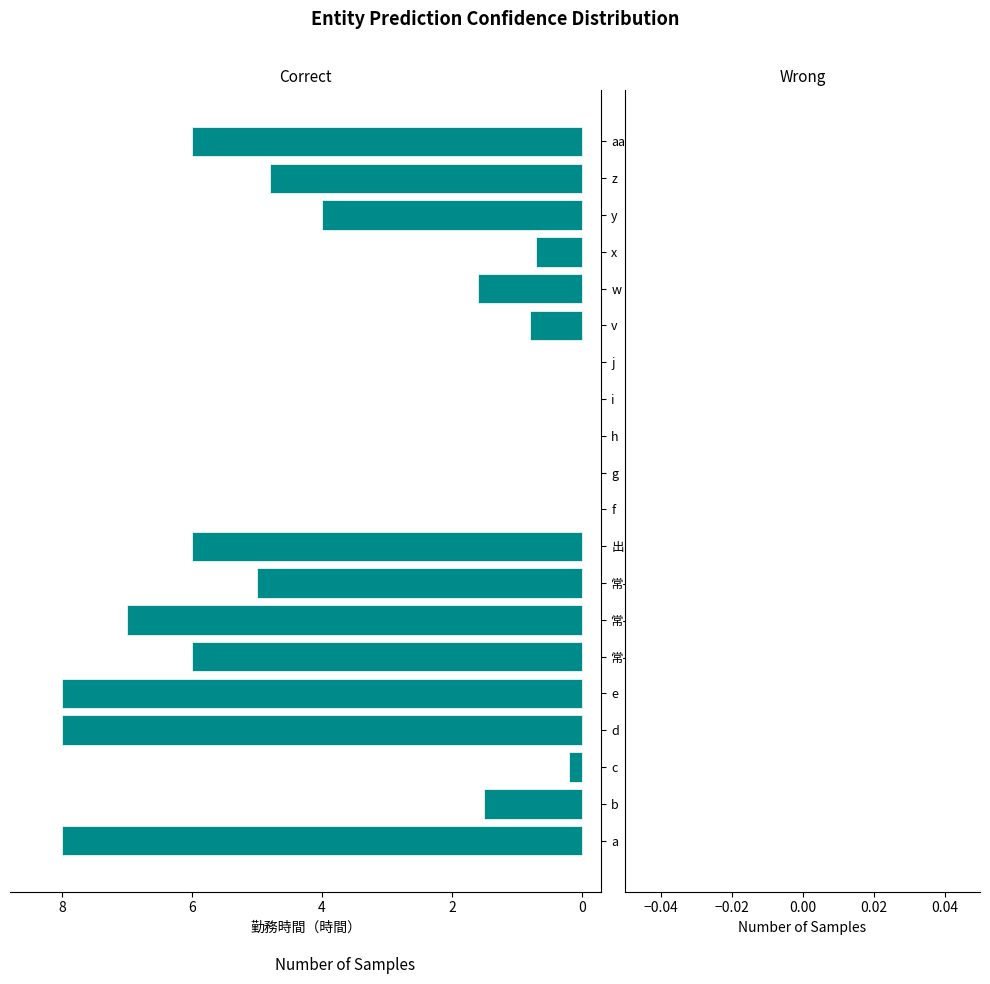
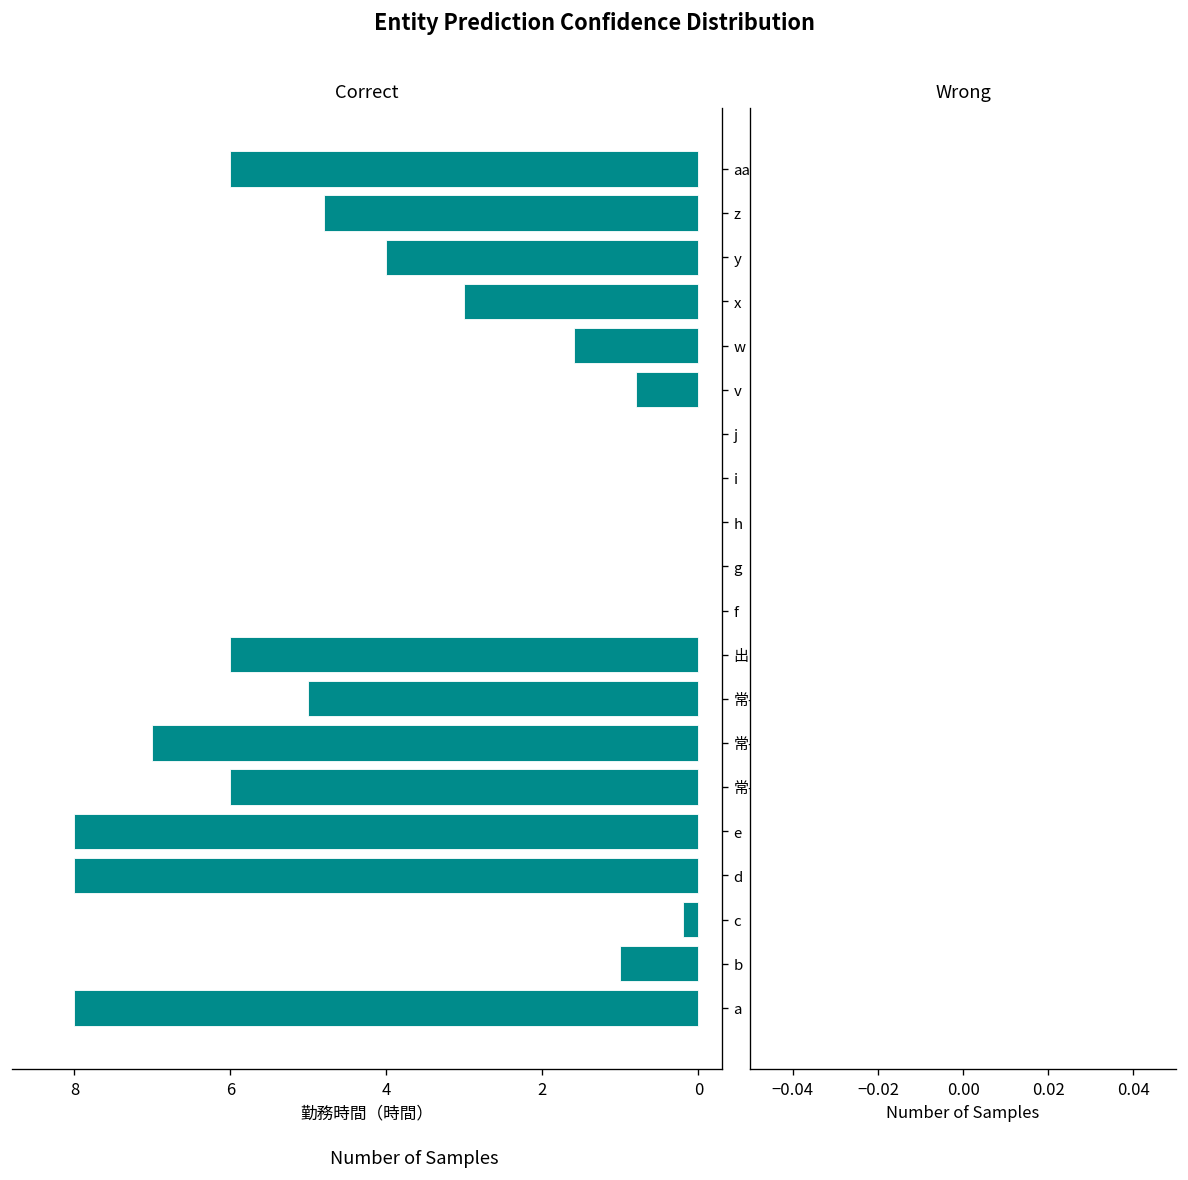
Correct, x: 0.7 -> 3.0
Correct, b: 1.5 -> 1.0
